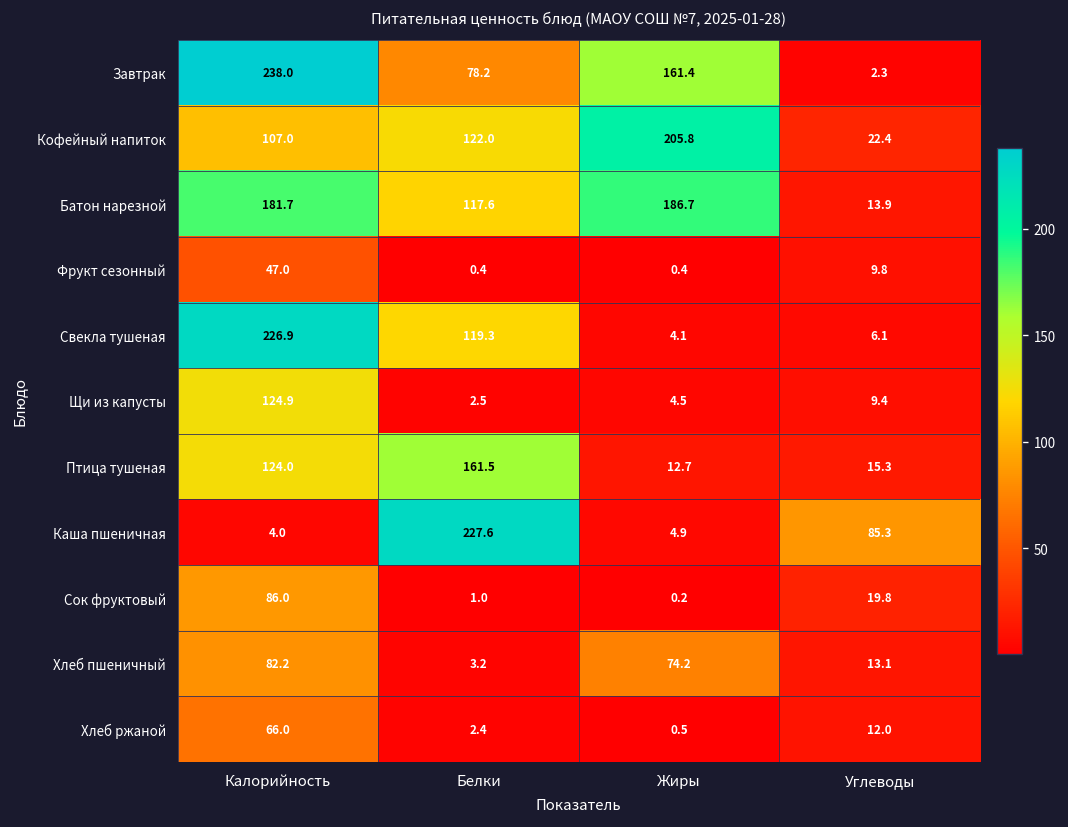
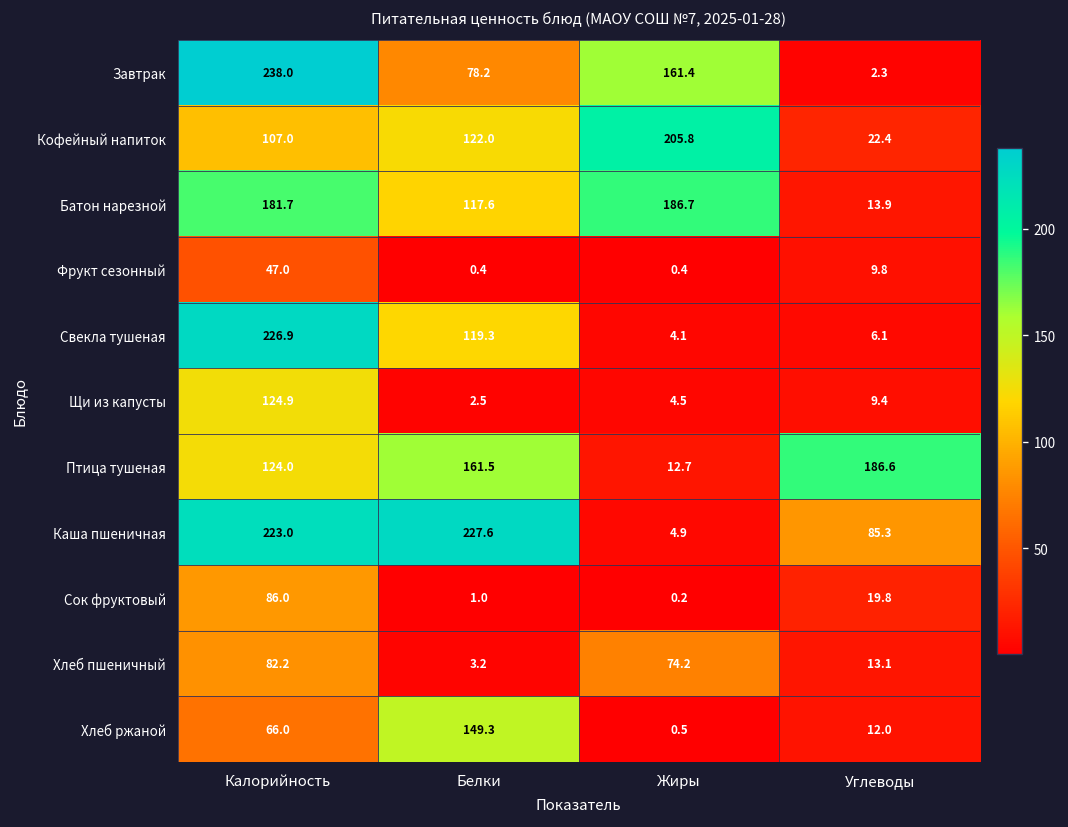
Птица тушеная, Углеводы: 15.3 -> 186.6
Каша пшеничная, Калорийность: 4.0 -> 223.0
Хлеб ржаной, Белки: 2.4 -> 149.3
